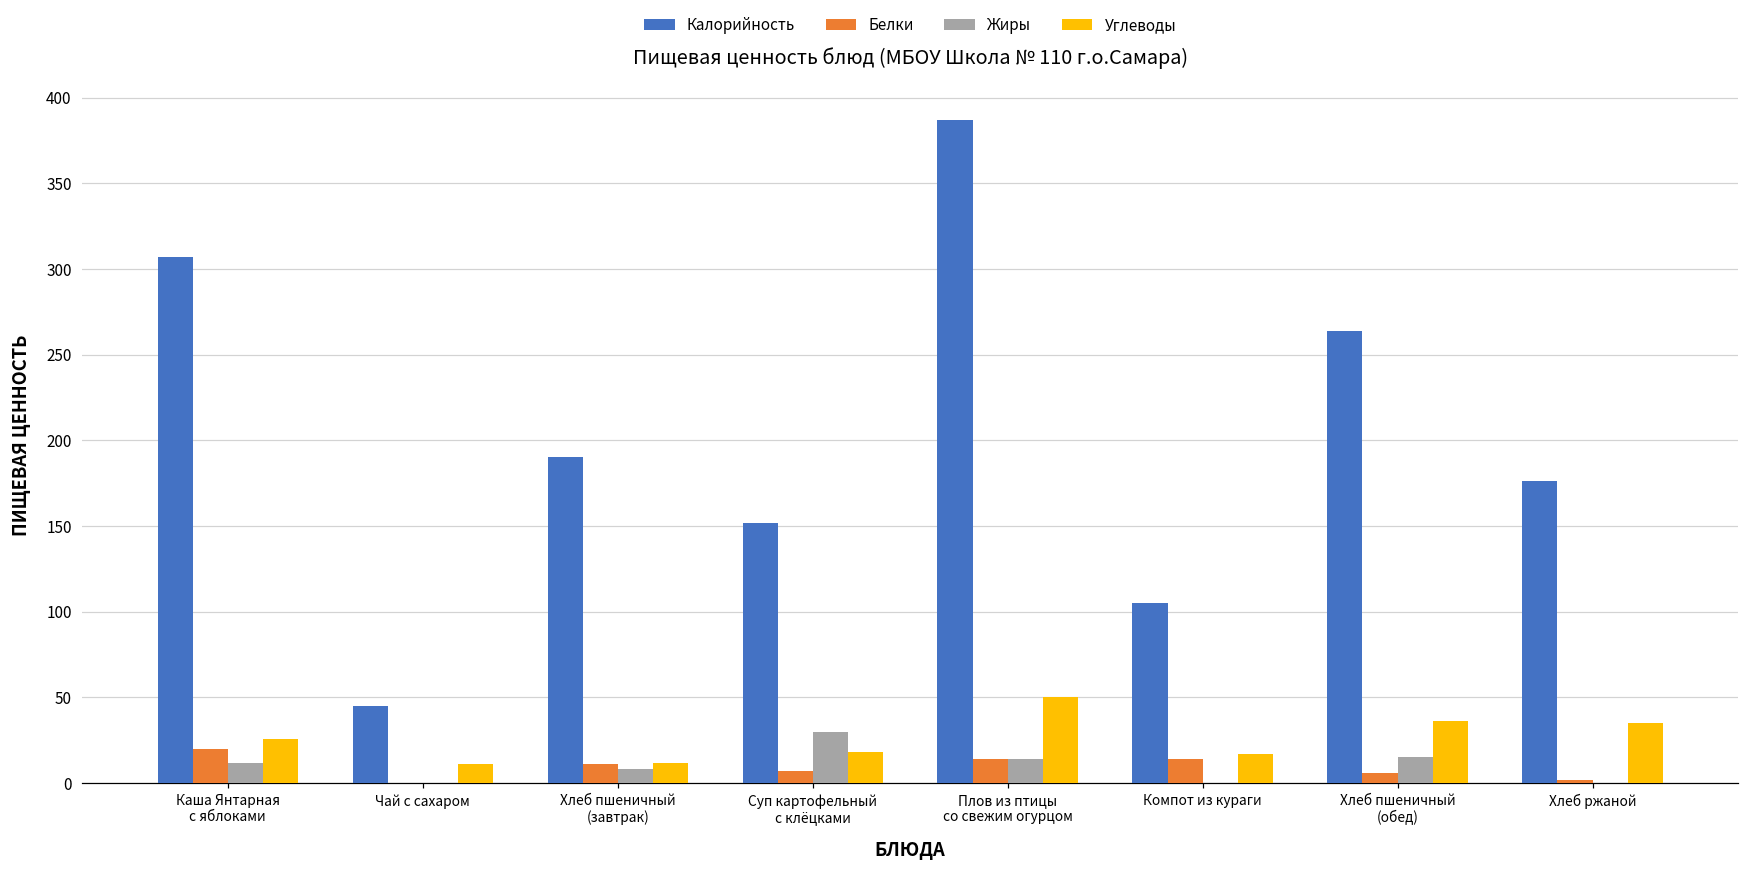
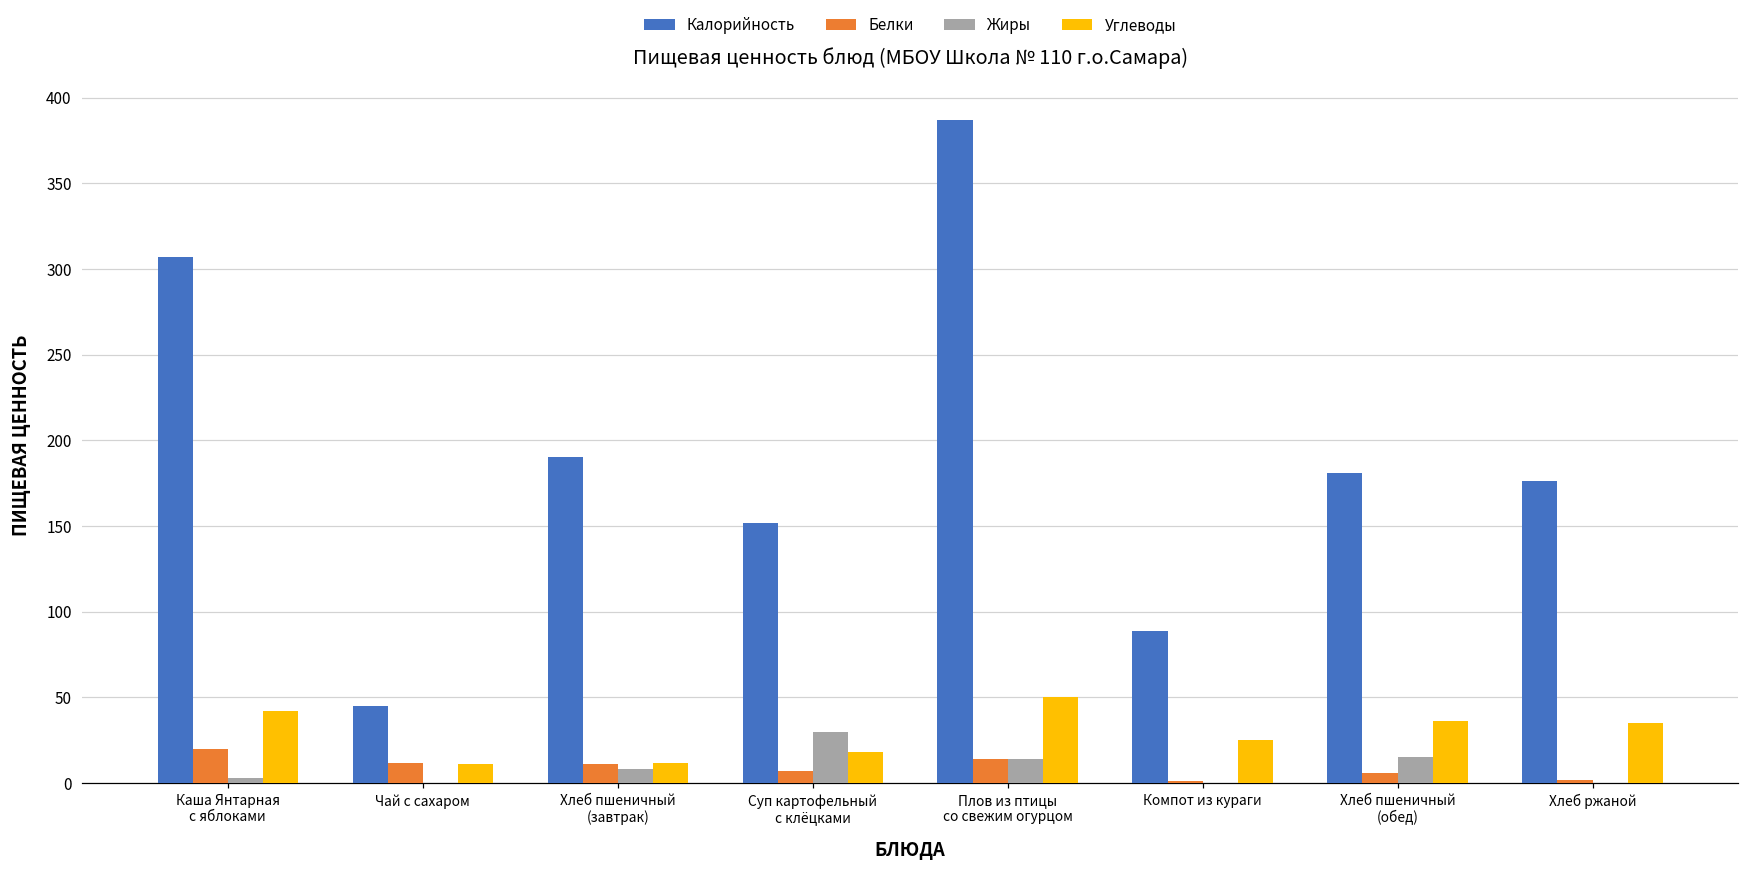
Жиры, Каша Янтарная с яблоками: 12 -> 3
Углеводы, Каша Янтарная с яблоками: 26 -> 42
Белки, Чай с сахаром: 0 -> 12
Калорийность, Компот из кураги: 105 -> 89
Белки, Компот из кураги: 14 -> 1
Углеводы, Компот из кураги: 17 -> 25
Калорийность, Хлеб пшеничный (обед): 264 -> 181
